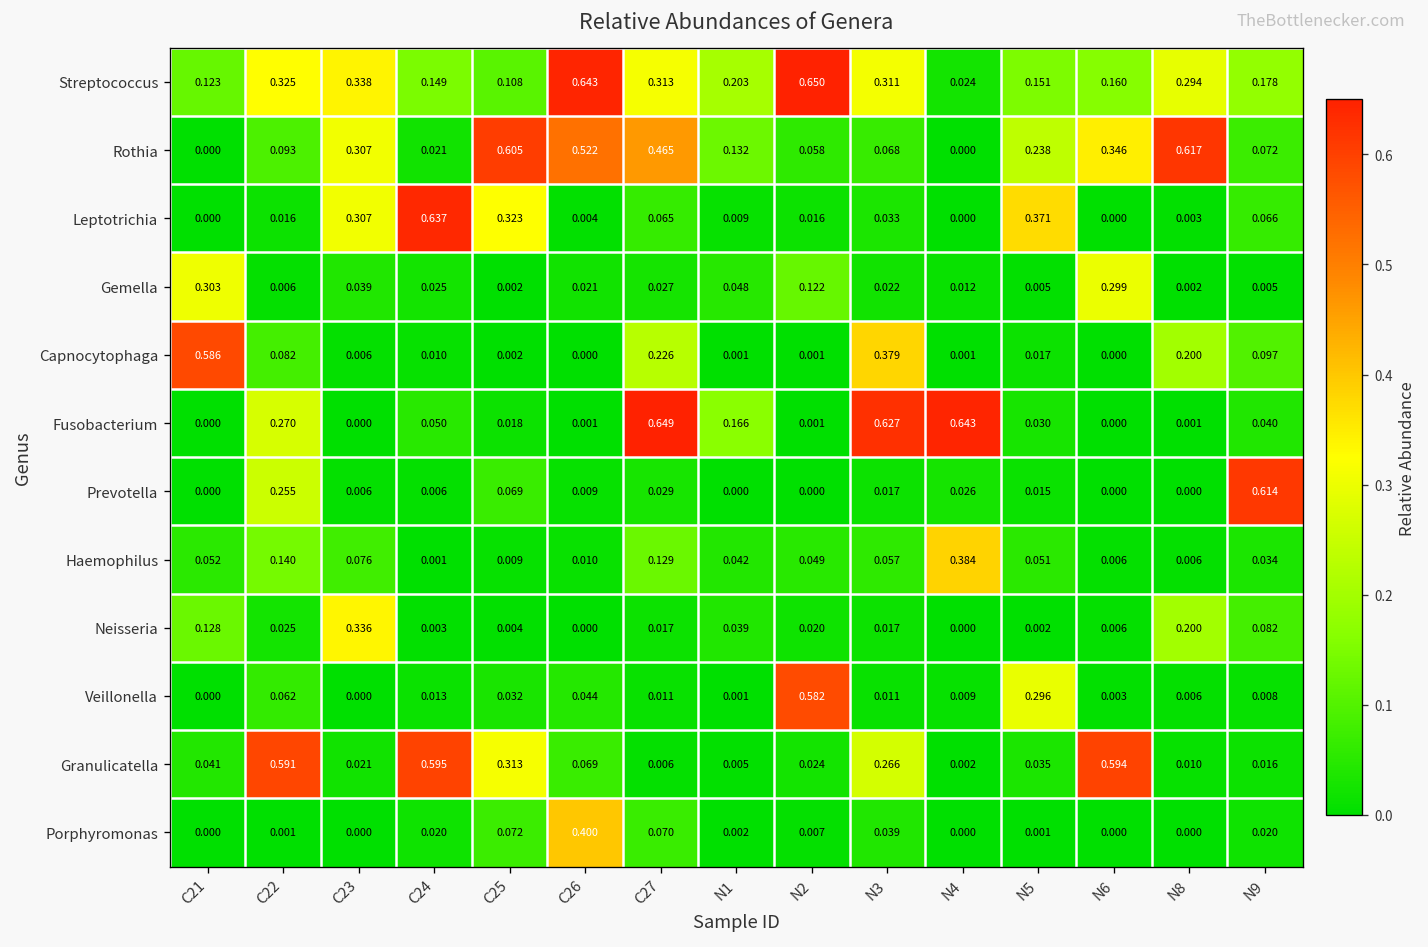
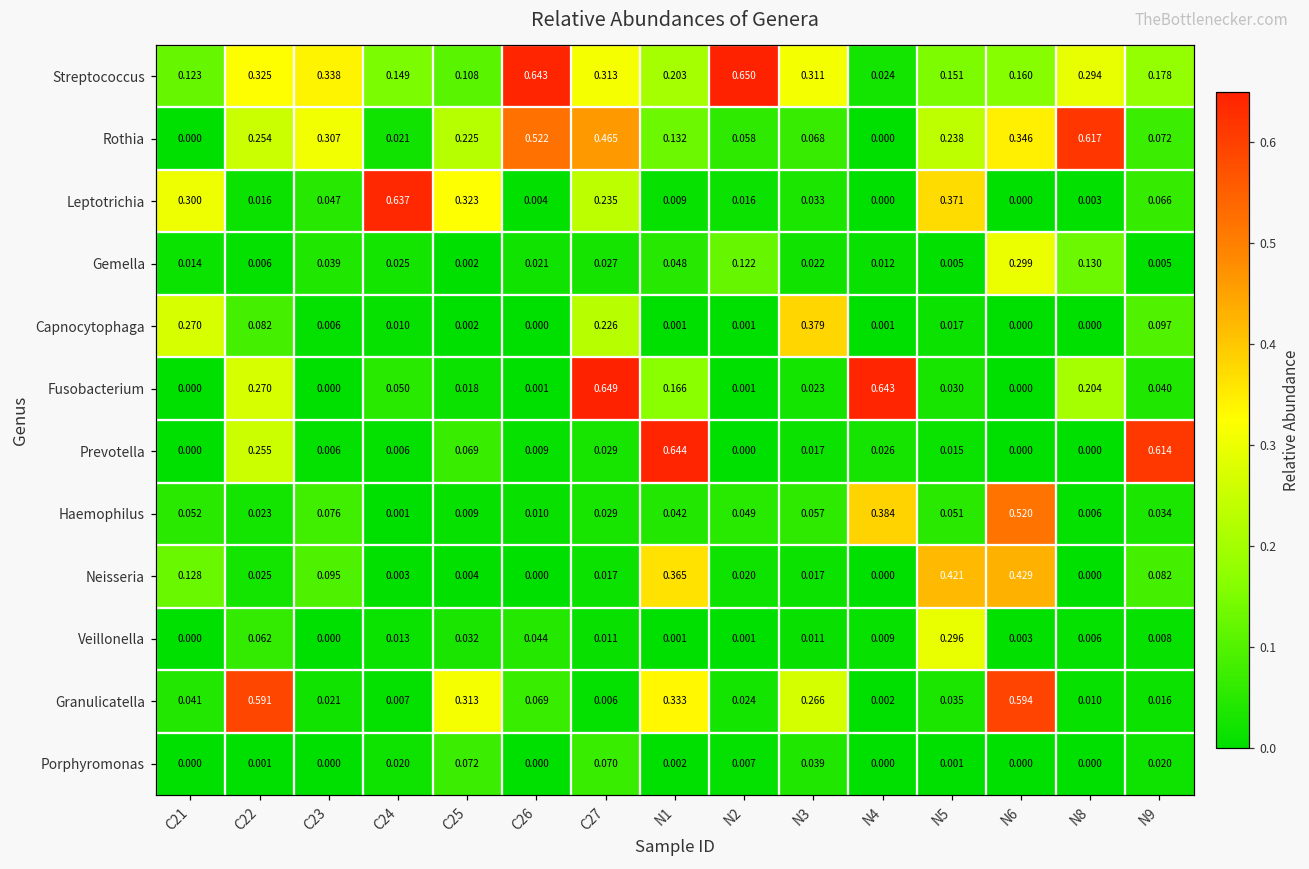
Rothia, C22: 0.093 -> 0.254
Rothia, C25: 0.605 -> 0.225
Leptotrichia, C21: 0.000 -> 0.300
Leptotrichia, C23: 0.307 -> 0.047
Leptotrichia, C27: 0.065 -> 0.235
Gemella, C21: 0.303 -> 0.014
Gemella, N8: 0.002 -> 0.130
Capnocytophaga, C21: 0.586 -> 0.270
Capnocytophaga, N8: 0.200 -> 0.000
Fusobacterium, N3: 0.627 -> 0.023
Fusobacterium, N8: 0.001 -> 0.204
Prevotella, N1: 0.000 -> 0.644
Haemophilus, C22: 0.140 -> 0.023
Haemophilus, C27: 0.129 -> 0.029
Haemophilus, N6: 0.006 -> 0.520
Neisseria, C23: 0.336 -> 0.095
Neisseria, N1: 0.039 -> 0.365
Neisseria, N5: 0.002 -> 0.421
Neisseria, N6: 0.006 -> 0.429
Neisseria, N8: 0.200 -> 0.000
Veillonella, N2: 0.582 -> 0.001
Granulicatella, C24: 0.595 -> 0.007
Granulicatella, N1: 0.005 -> 0.333
Porphyromonas, C26: 0.400 -> 0.000
